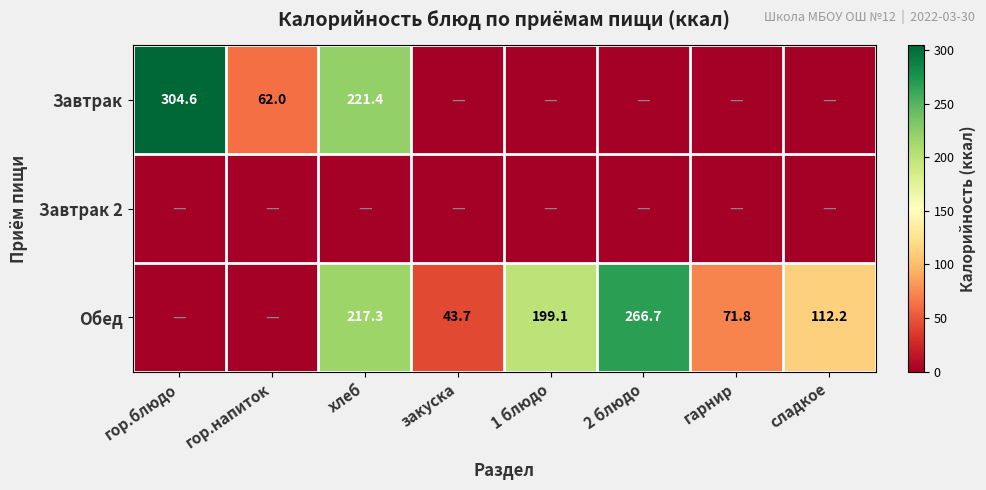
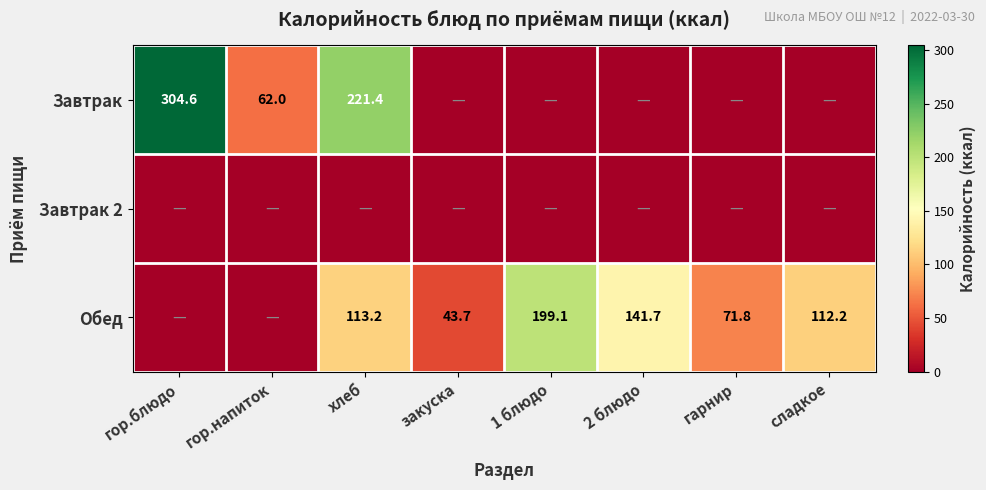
Обед, хлеб: 217.3 -> 113.2
Обед, 2 блюдо: 266.7 -> 141.7
